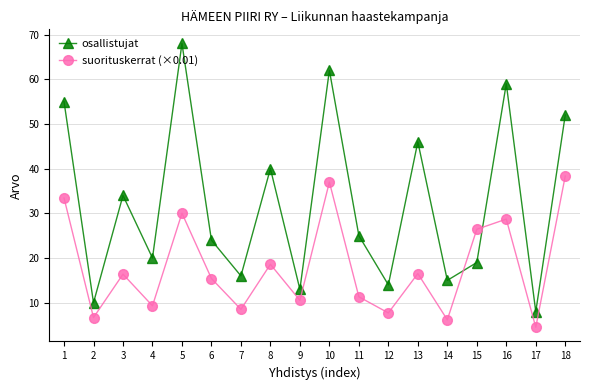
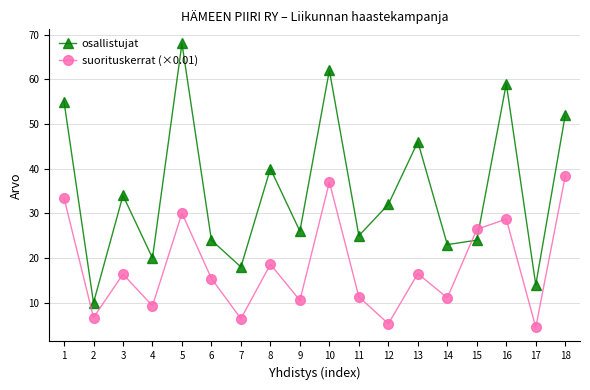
osallistujat, 7: 16 -> 18
suorituskerrat (×0.01), 7: 9 -> 6
osallistujat, 9: 13 -> 26
osallistujat, 12: 14 -> 32
suorituskerrat (×0.01), 12: 8 -> 5
osallistujat, 14: 15 -> 23
suorituskerrat (×0.01), 14: 6 -> 11
osallistujat, 15: 19 -> 24
osallistujat, 17: 8 -> 14
